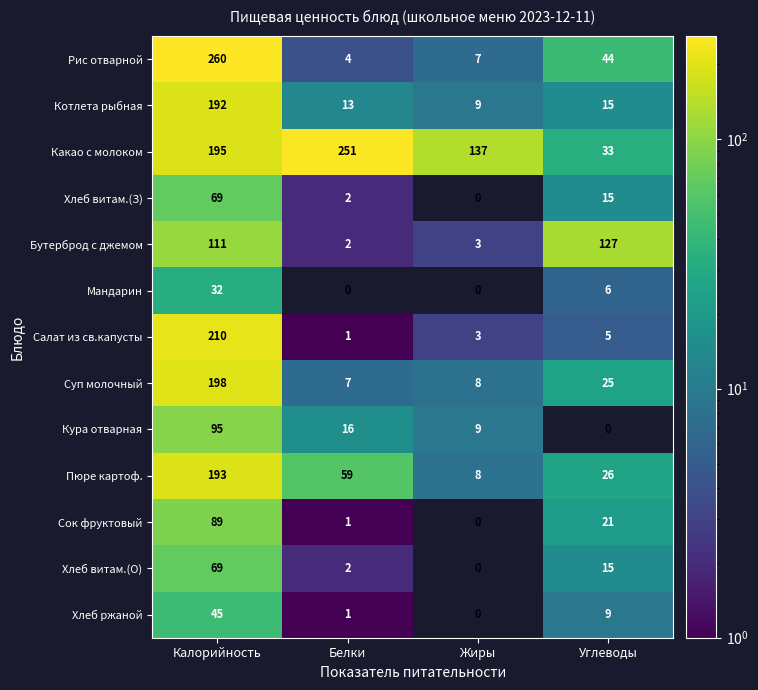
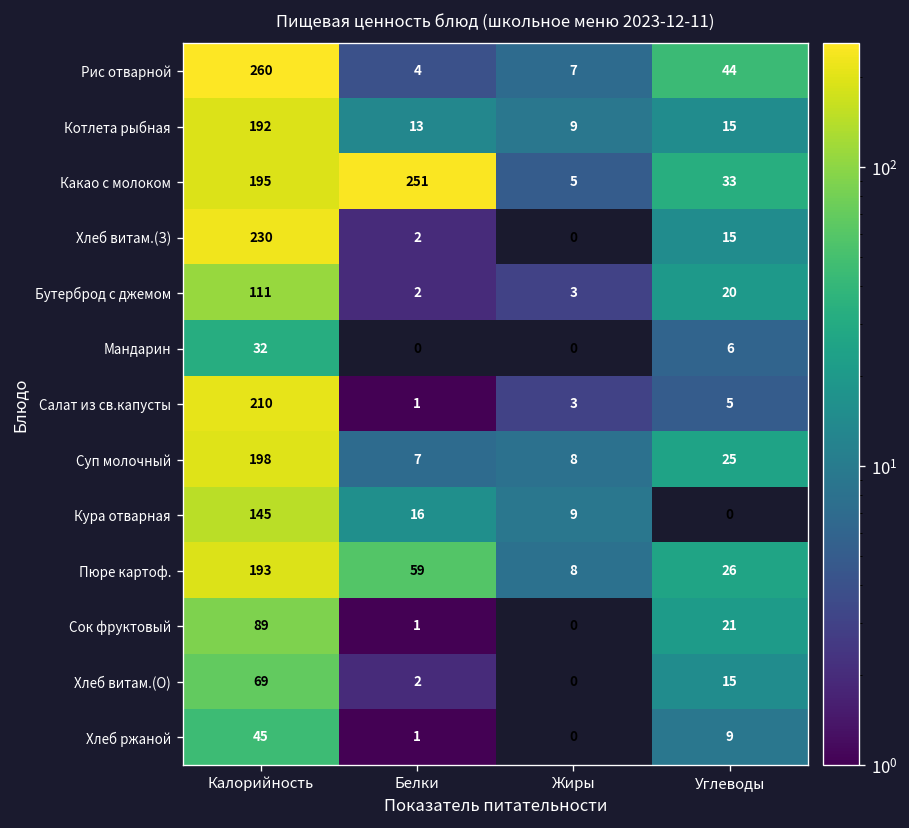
Какао с молоком, Жиры: 137 -> 5
Хлеб витам.(З), Калорийность: 69 -> 230
Бутерброд с джемом, Углеводы: 127 -> 20
Кура отварная, Калорийность: 95 -> 145
